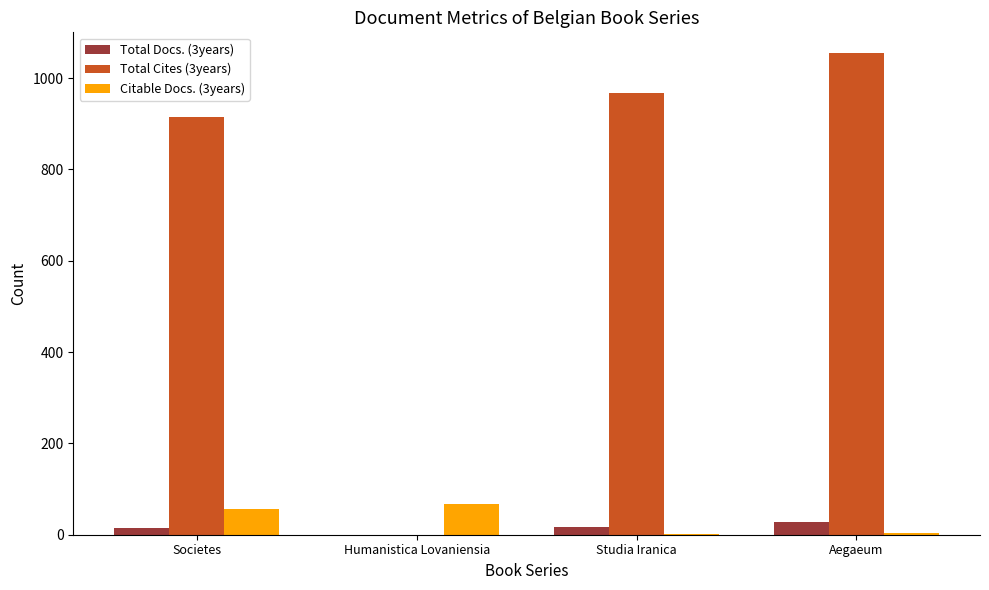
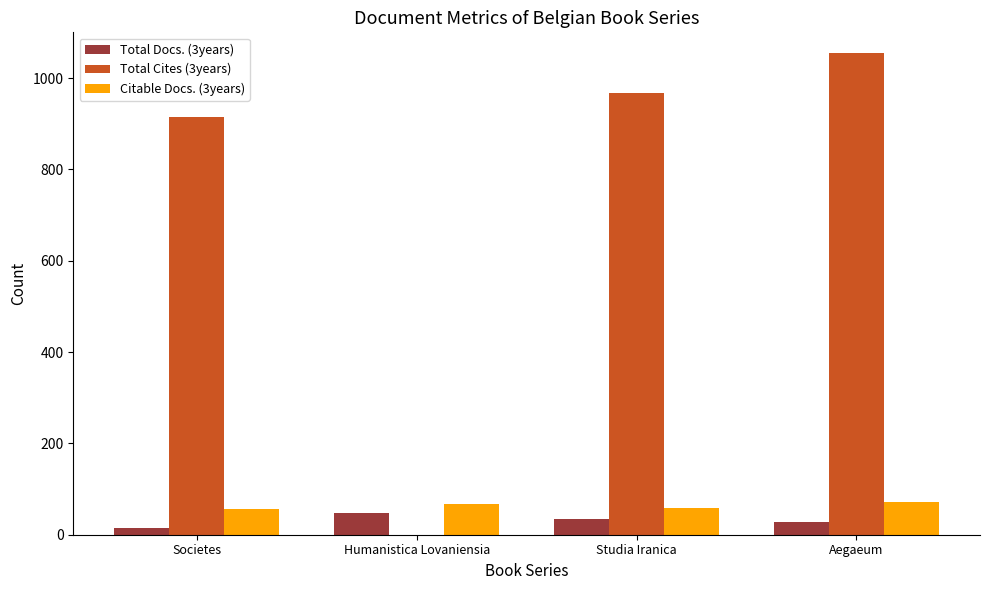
Total Docs. (3years), Humanistica Lovaniensia: 0 -> 50
Total Docs. (3years), Studia Iranica: 20 -> 40
Citable Docs. (3years), Studia Iranica: 0 -> 60
Citable Docs. (3years), Aegaeum: 0 -> 70
